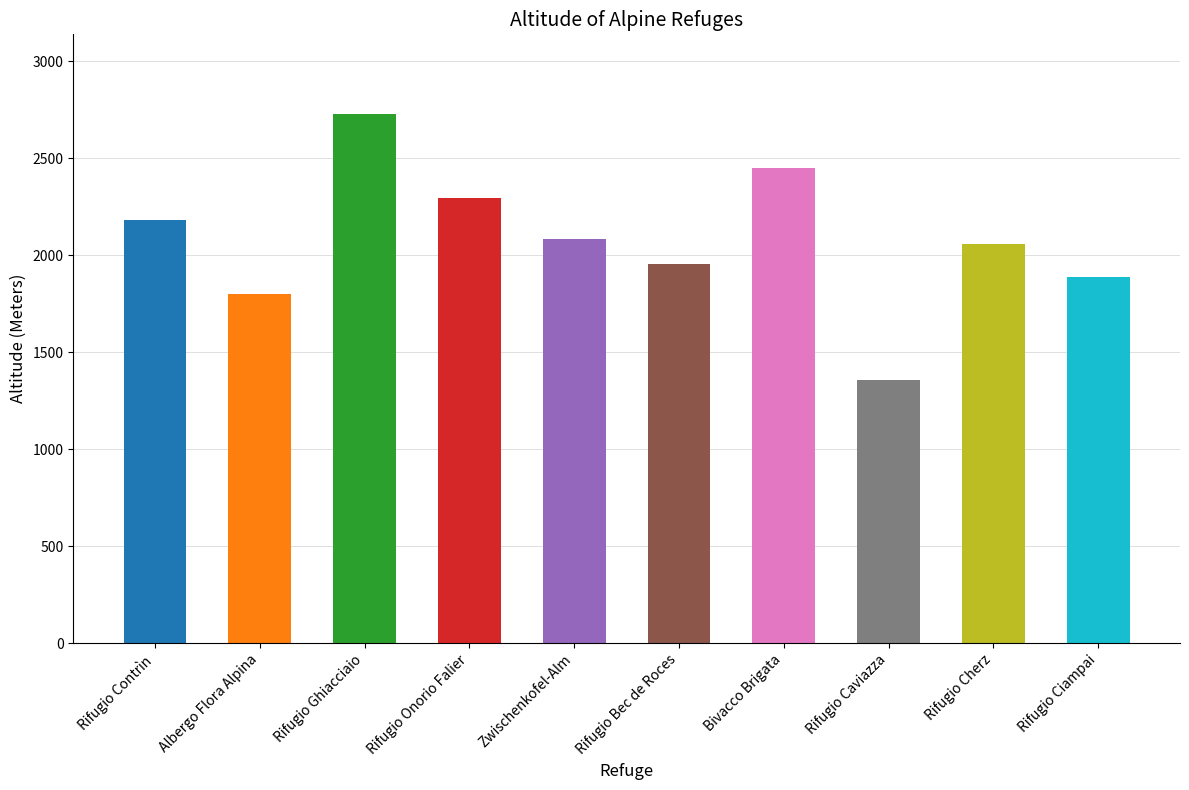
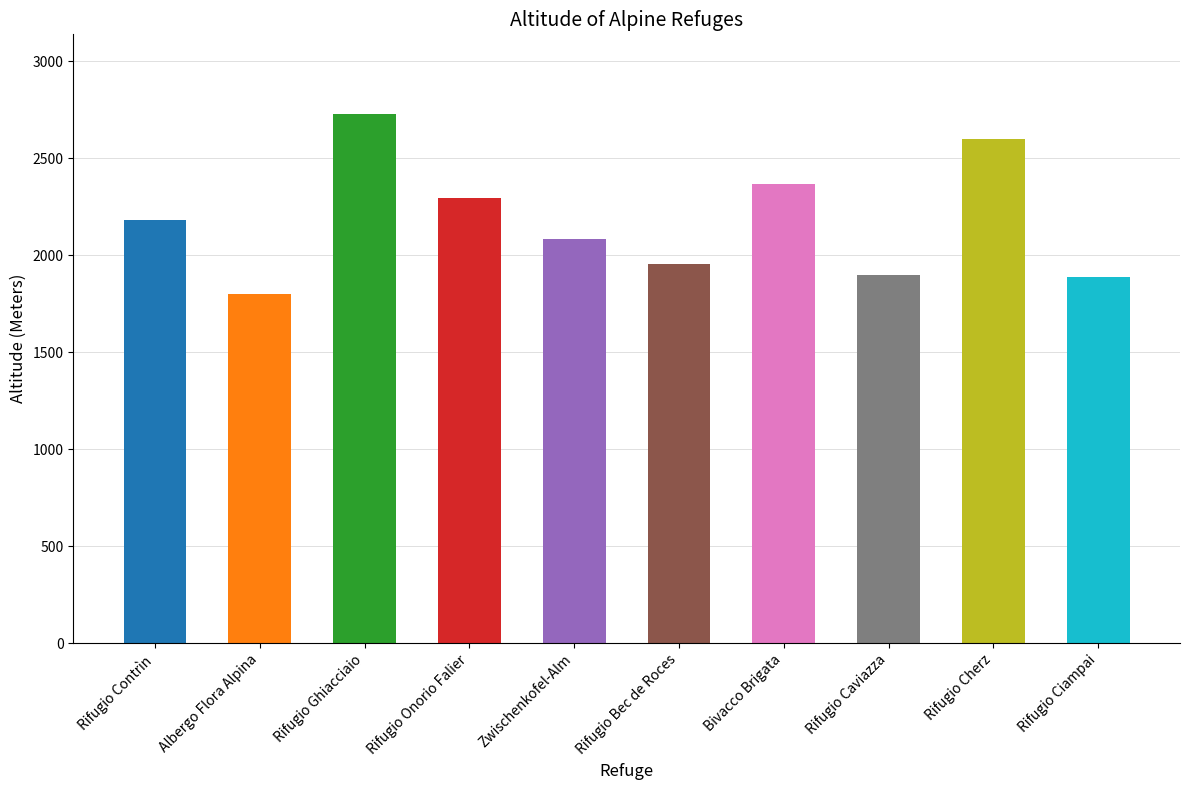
Bivacco Brigata: 2450 -> 2370
Rifugio Caviazza: 1360 -> 1900
Rifugio Cherz: 2060 -> 2600
